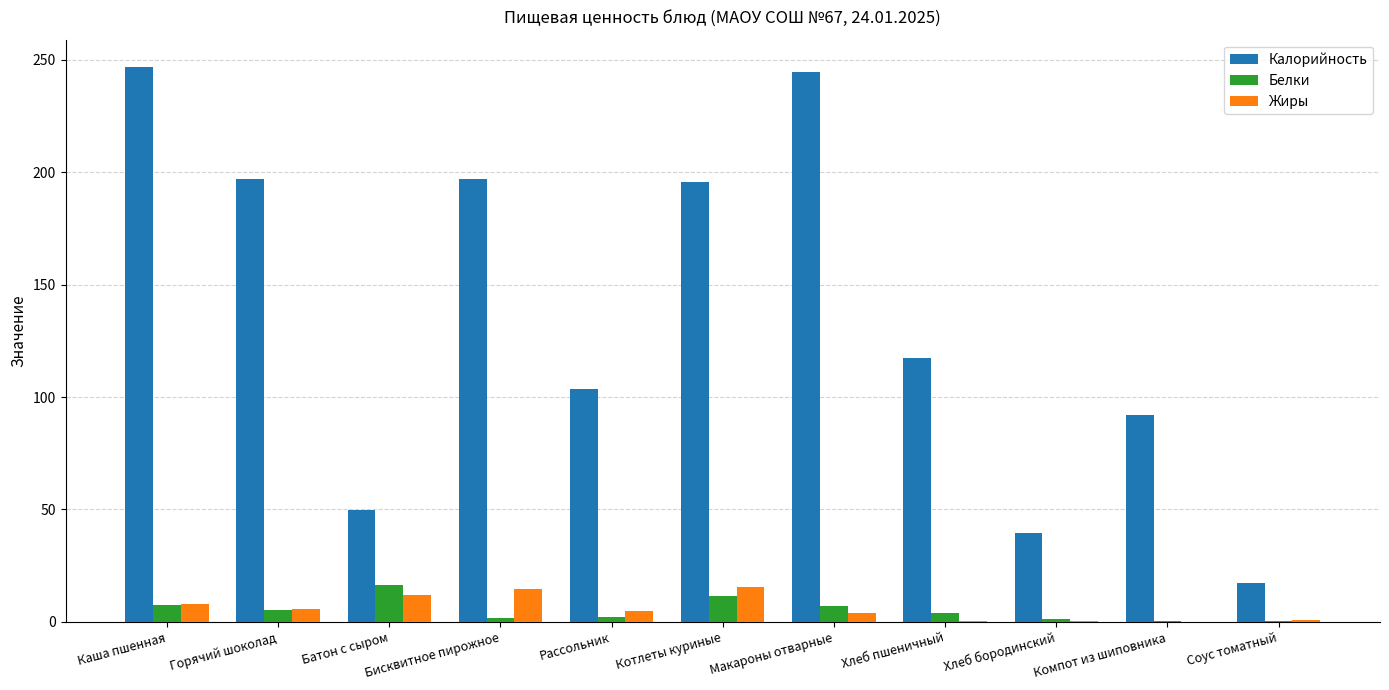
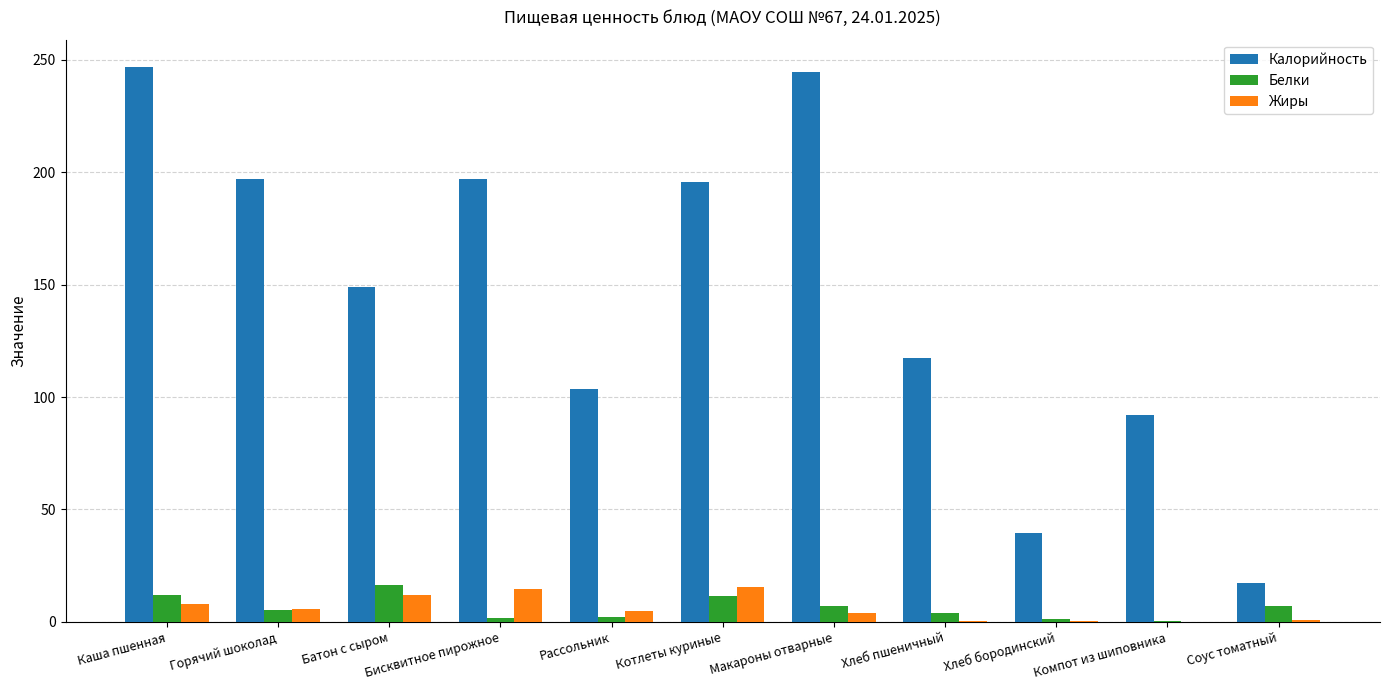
Белки, Каша пшенная: 8 -> 12
Калорийность, Батон с сыром: 50 -> 149
Белки, Соус томатный: 1 -> 7
